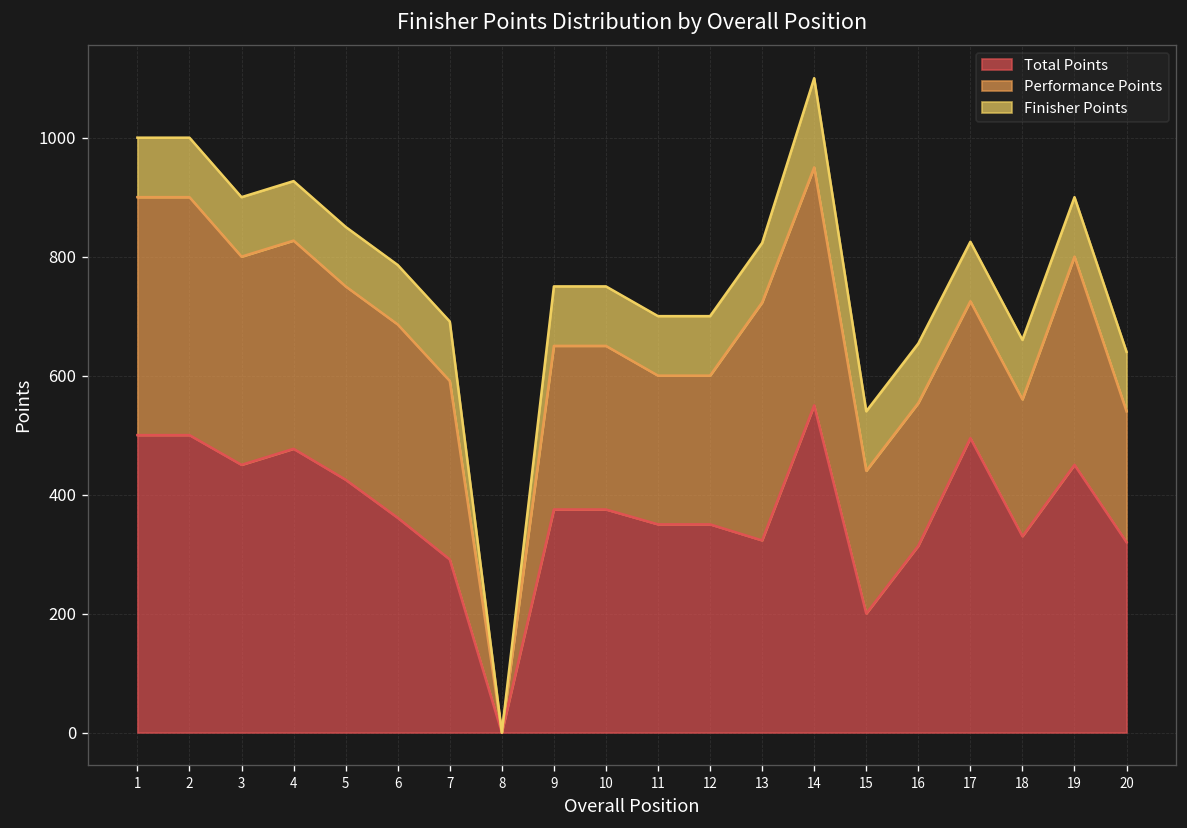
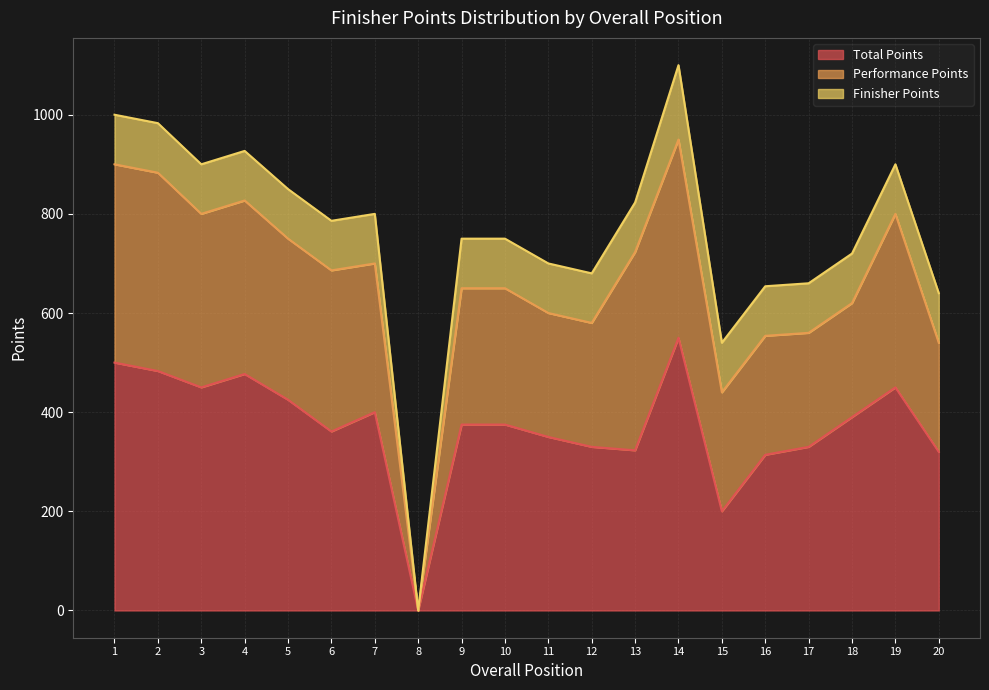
Total Points, 2: 500 -> 480
Total Points, 7: 290 -> 400
Total Points, 12: 350 -> 330
Total Points, 17: 500 -> 330
Total Points, 18: 330 -> 390
